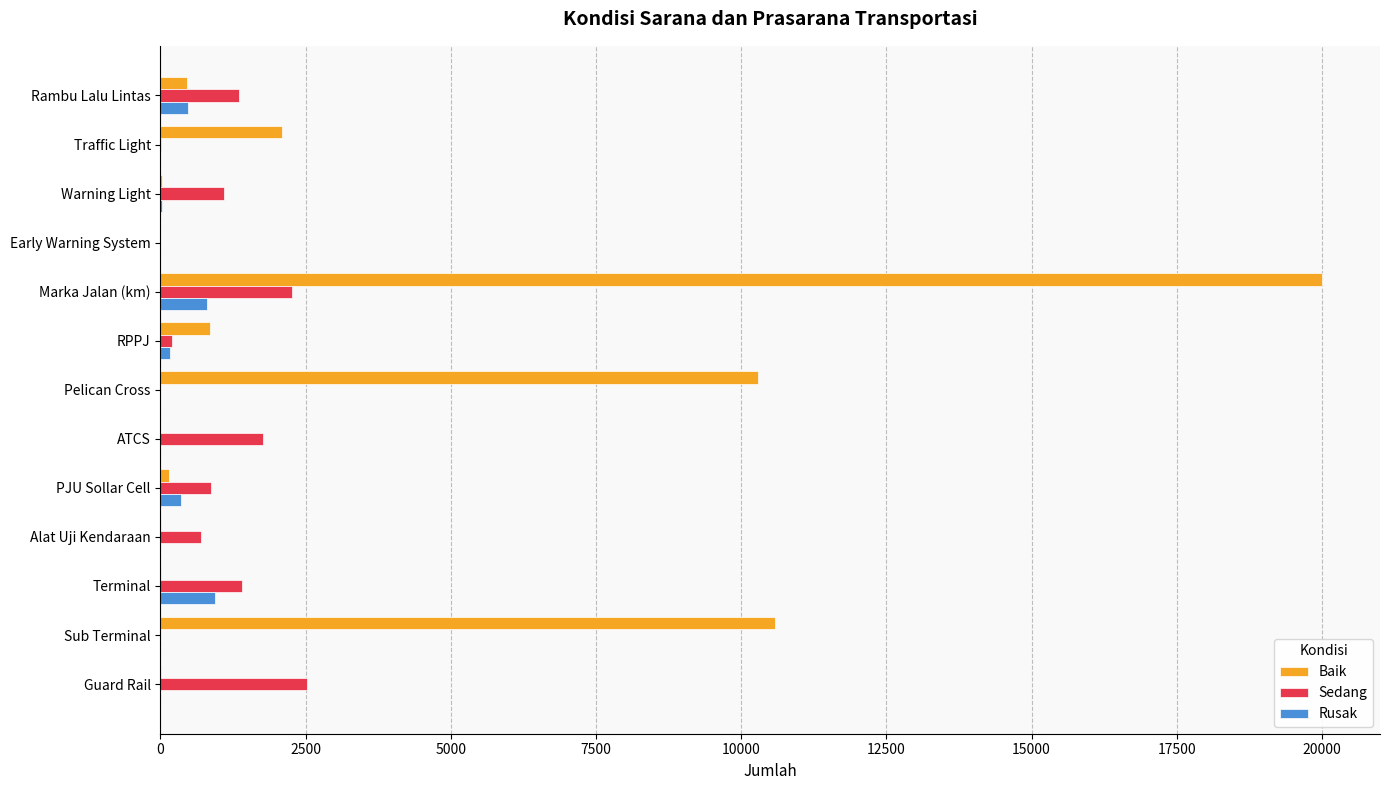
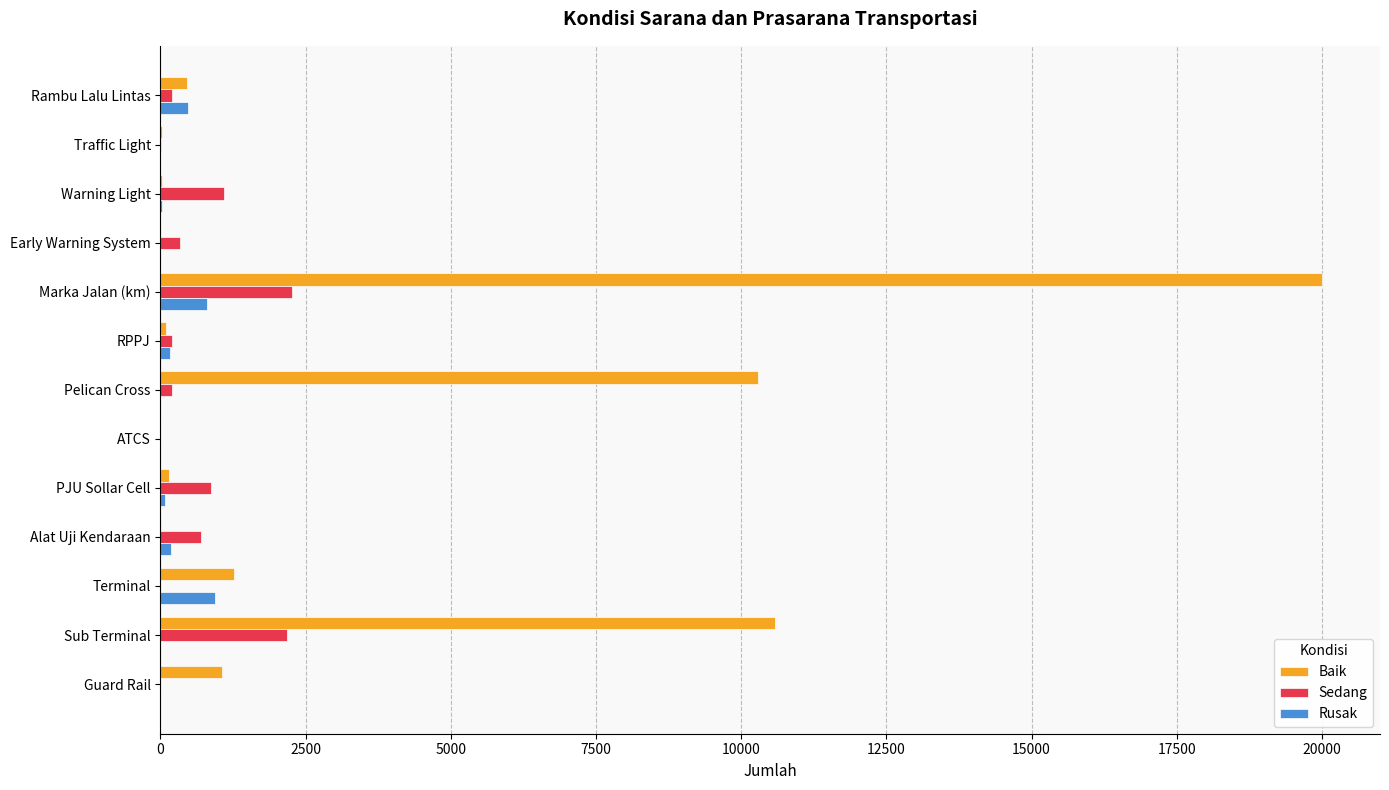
Sedang, Rambu Lalu Lintas: 1400 -> 200
Baik, Traffic Light: 2100 -> 0
Sedang, Early Warning System: 0 -> 300
Baik, RPPJ: 900 -> 100
Sedang, Pelican Cross: 0 -> 200
Sedang, ATCS: 1800 -> 0
Rusak, PJU Sollar Cell: 400 -> 100
Rusak, Alat Uji Kendaraan: 0 -> 200
Baik, Terminal: 0 -> 1300
Sedang, Terminal: 1400 -> 0
Sedang, Sub Terminal: 0 -> 2200
Baik, Guard Rail: 0 -> 1100
Sedang, Guard Rail: 2500 -> 0
